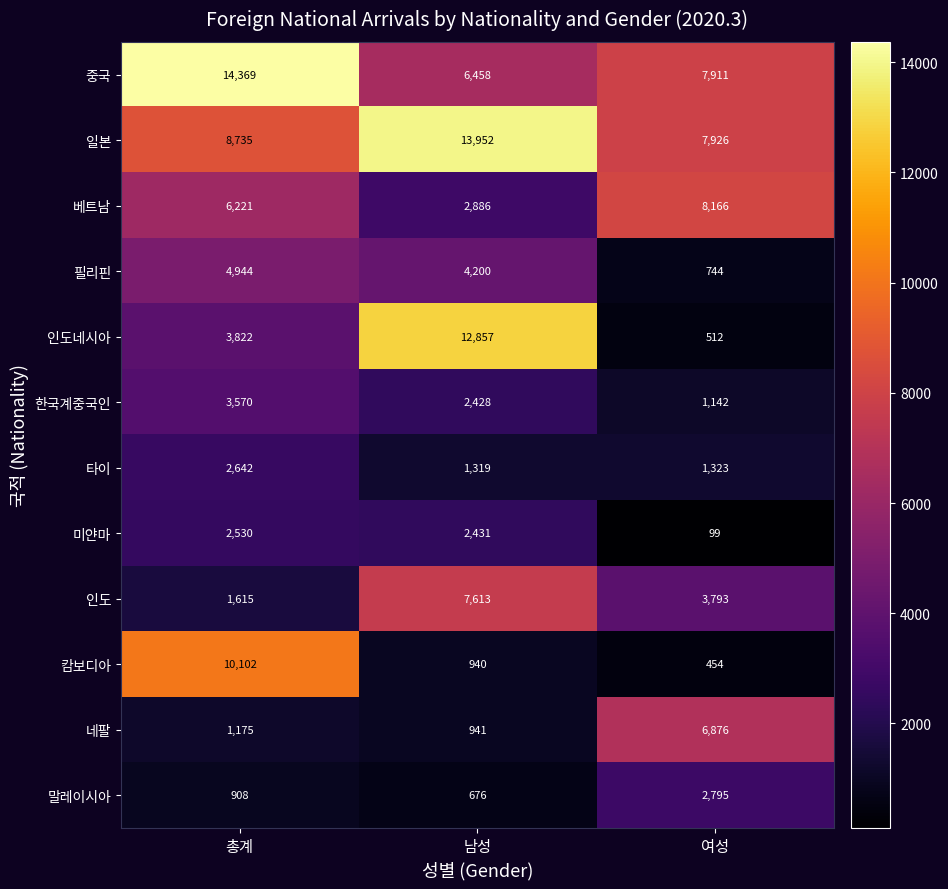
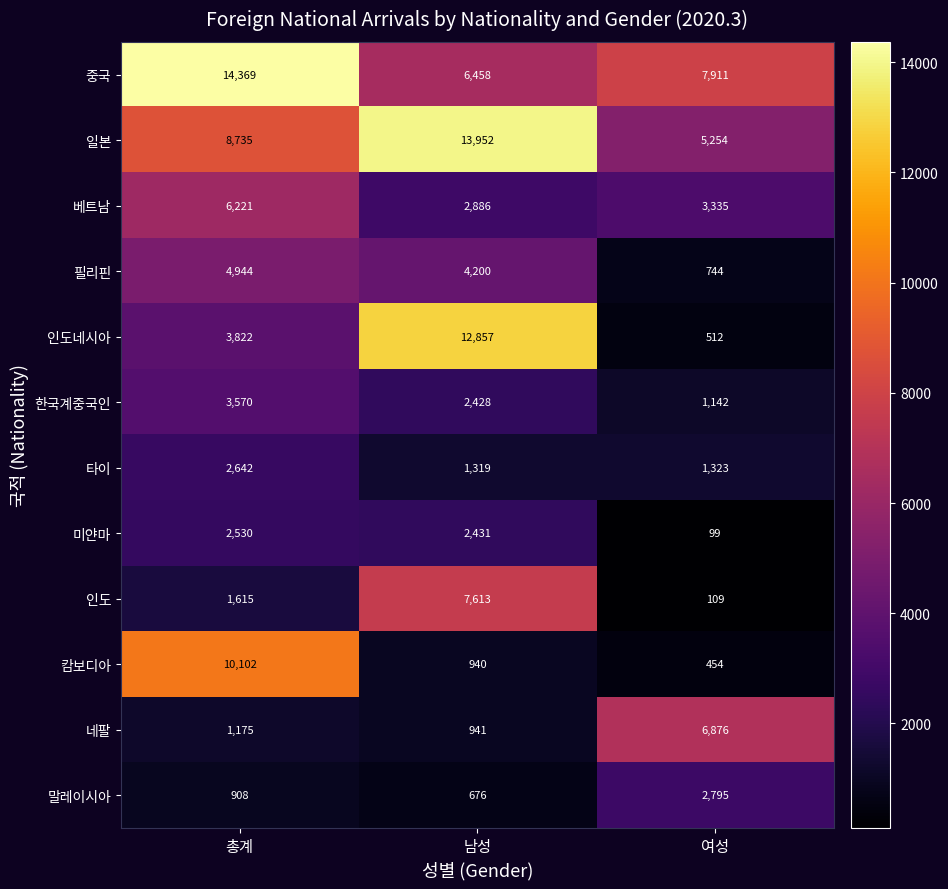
일본, 여성: 7,926 -> 5,254
베트남, 여성: 8,166 -> 3,335
인도, 여성: 3,793 -> 109
